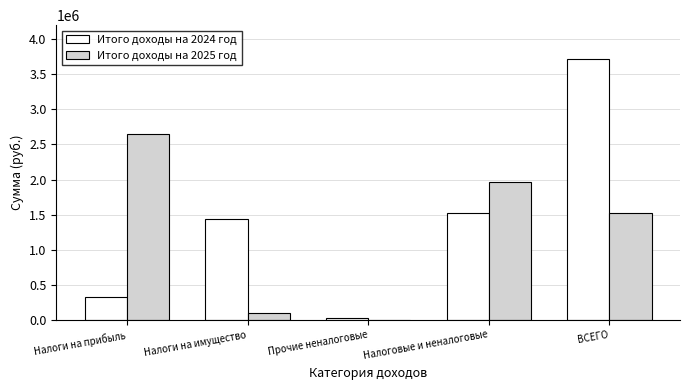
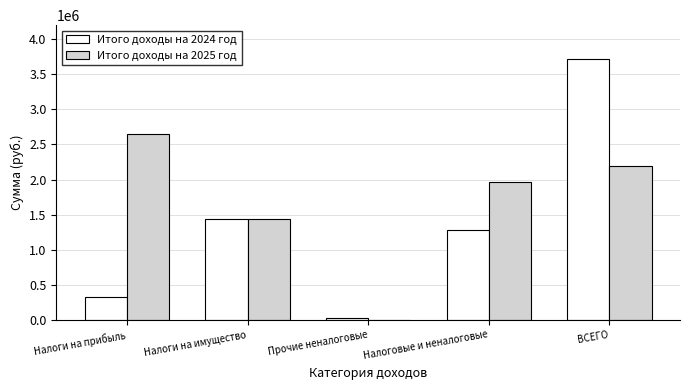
Итого доходы на 2025 год, Налоги на имущество: 100000 -> 1400000
Итого доходы на 2024 год, Налоговые и неналоговые: 1500000 -> 1300000
Итого доходы на 2025 год, ВСЕГО: 1500000 -> 2200000
